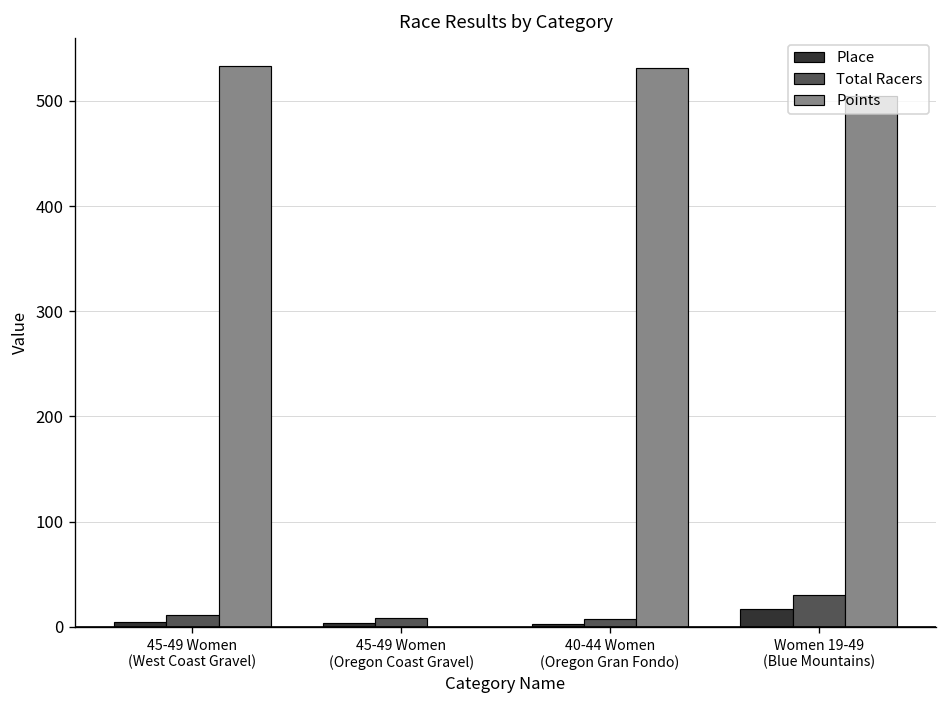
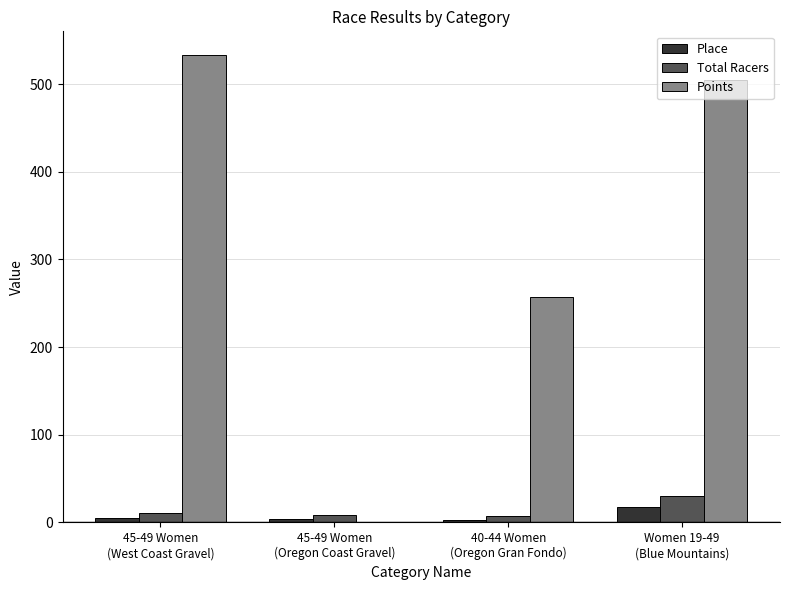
Points, 40-44 Women (Oregon Gran Fondo): 530 -> 260
